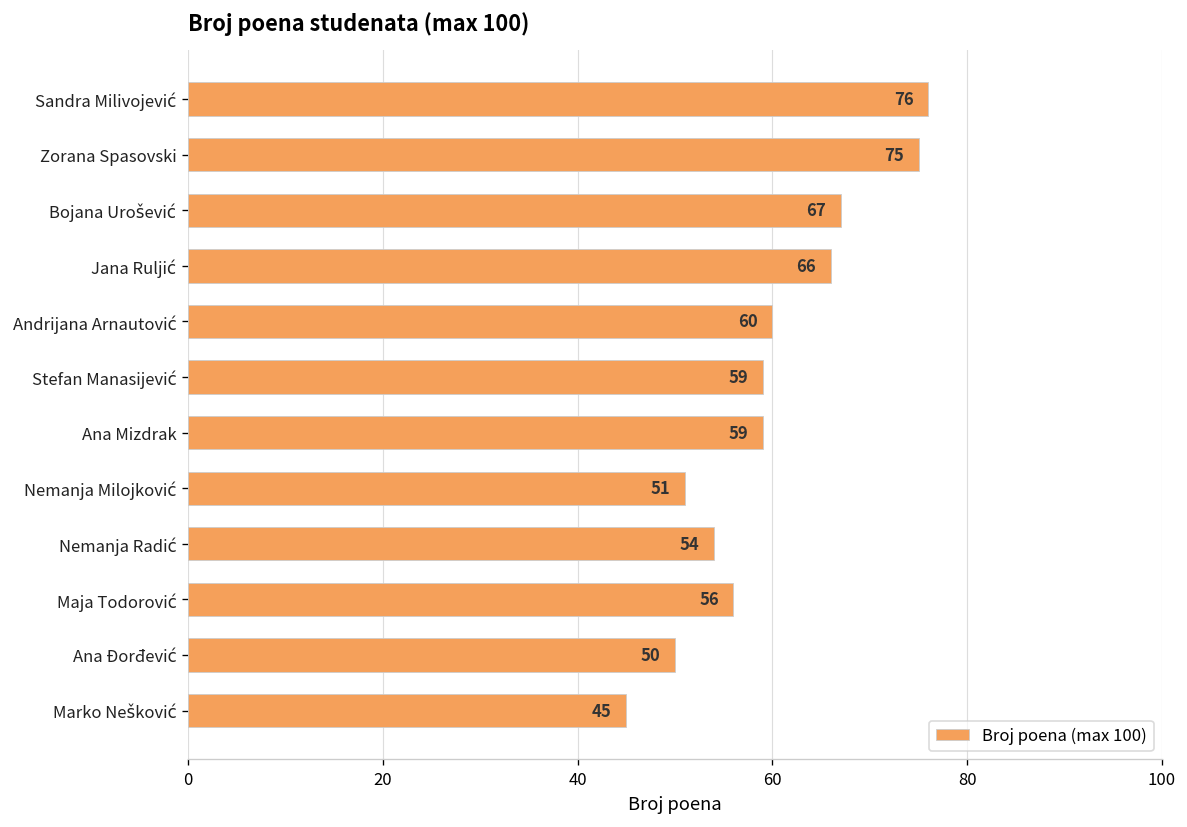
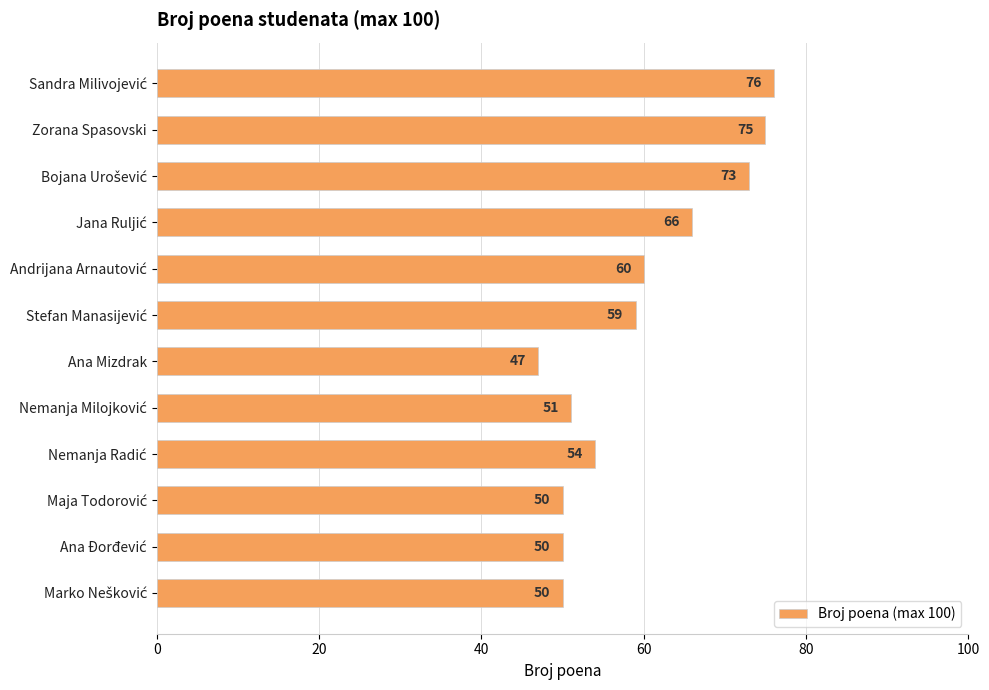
Bojana Urošević: 67 -> 73
Ana Mizdrak: 59 -> 47
Maja Todorović: 56 -> 50
Marko Nešković: 45 -> 50
